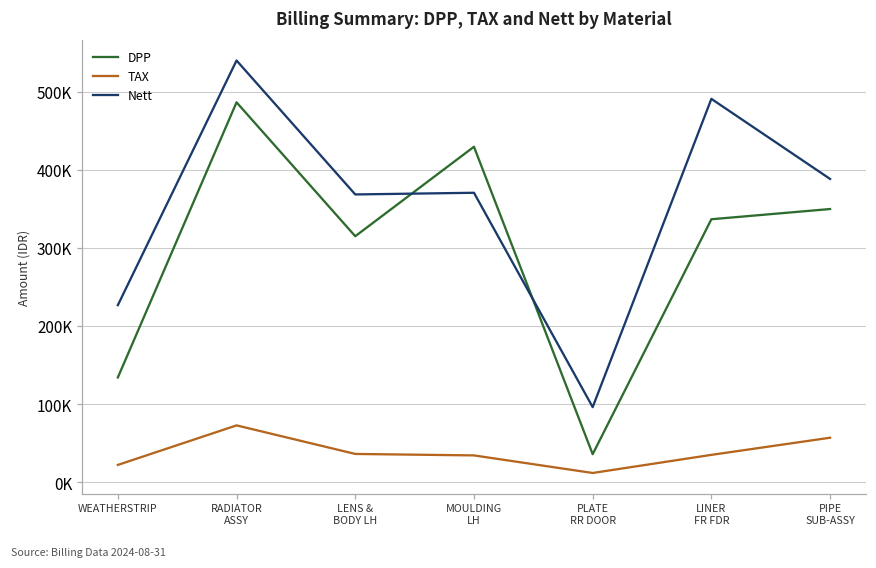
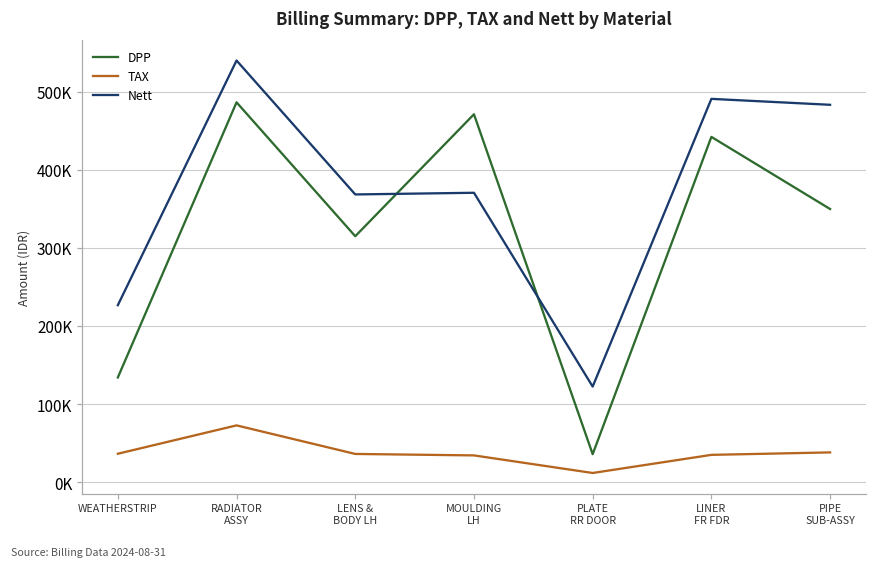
TAX, WEATHERSTRIP: 20000 -> 40000
DPP, MOULDING LH: 430000 -> 470000
Nett, PLATE RR DOOR: 100000 -> 120000
DPP, LINER FR FDR: 340000 -> 440000
TAX, PIPE SUB-ASSY: 60000 -> 40000
Nett, PIPE SUB-ASSY: 390000 -> 480000
